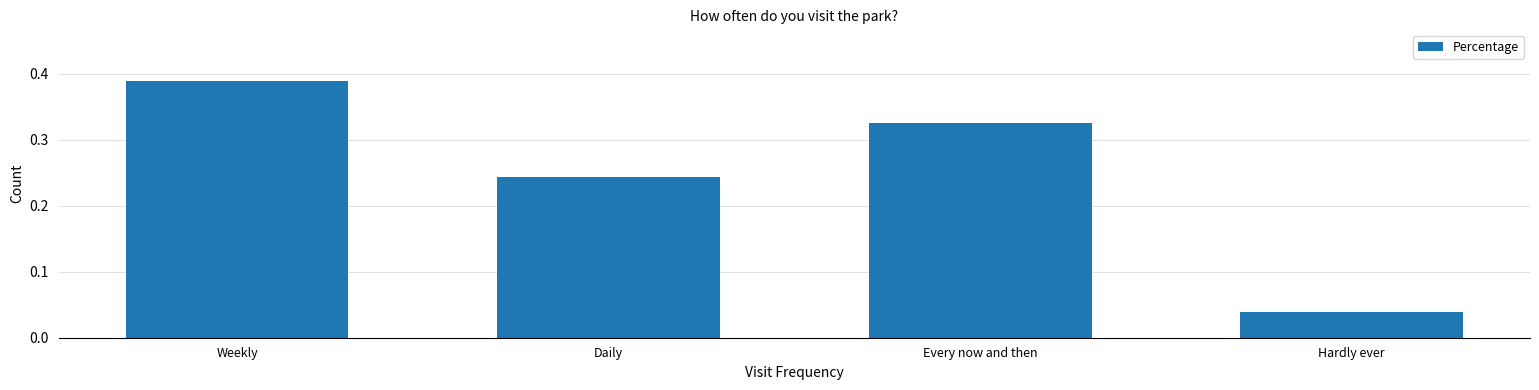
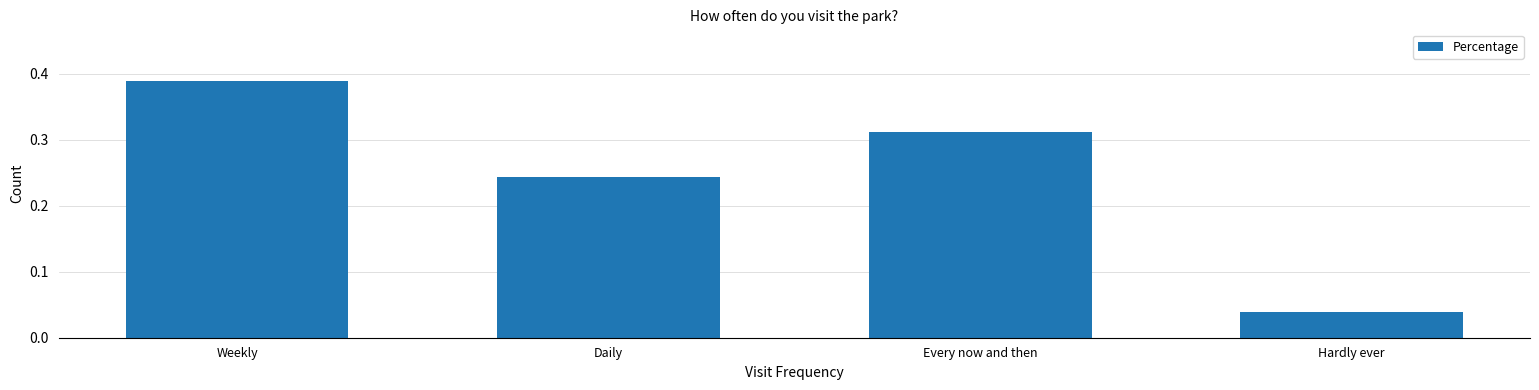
Every now and then: 0.33 -> 0.31
